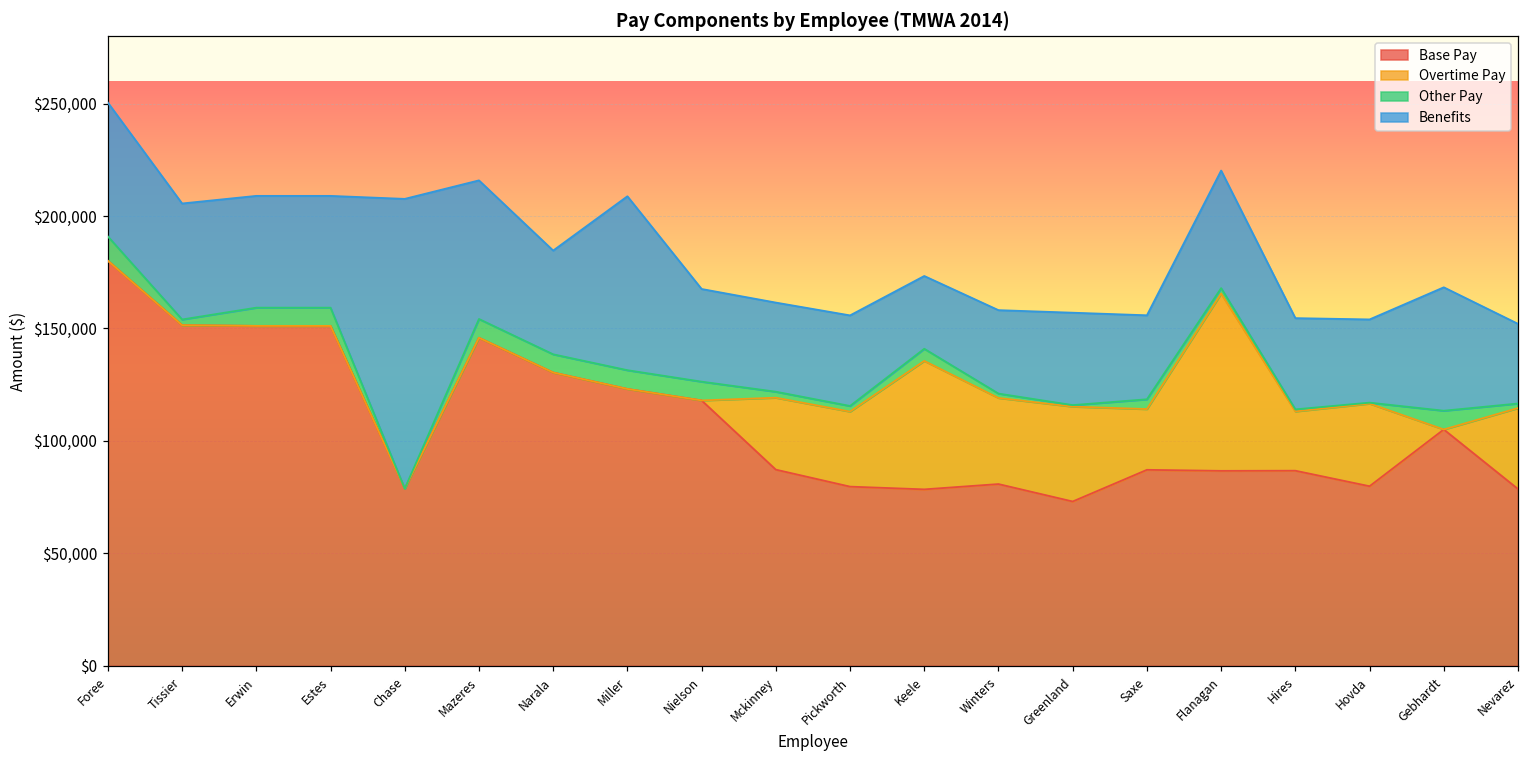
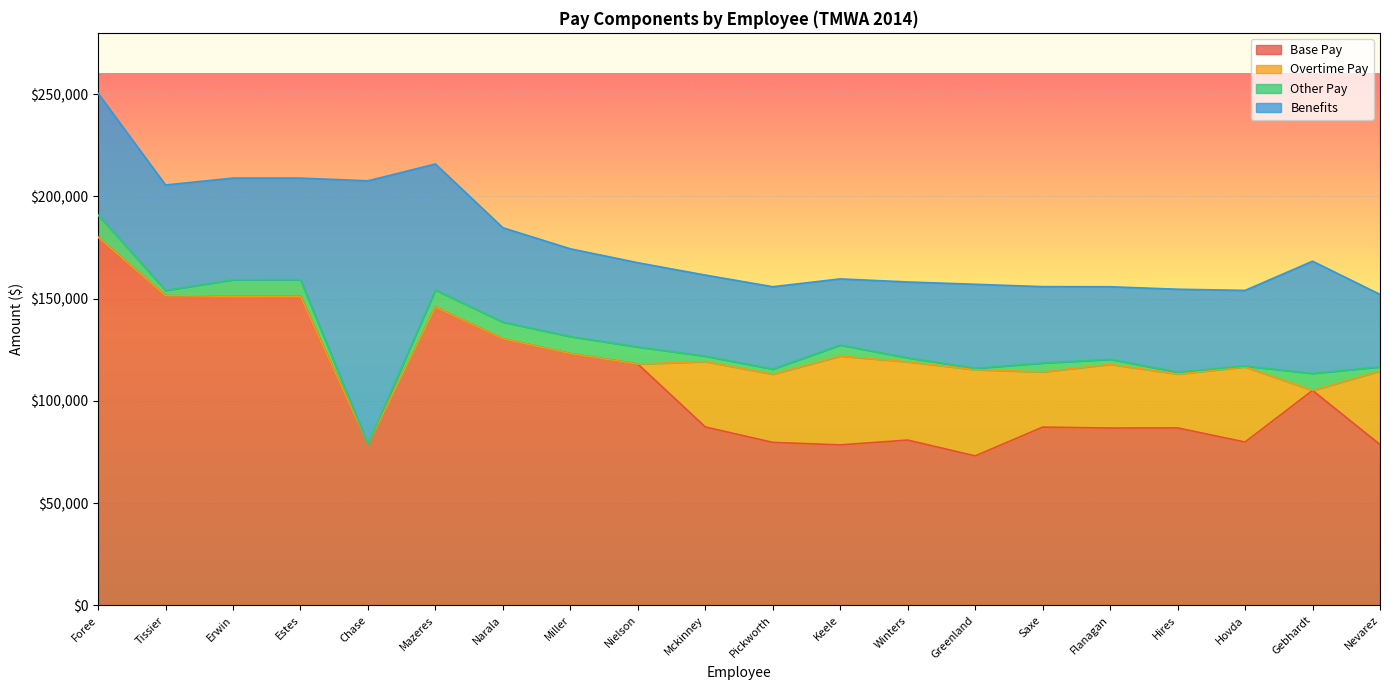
Benefits, Miller: $77,000 -> $43,000
Overtime Pay, Keele: $57,000 -> $43,000
Overtime Pay, Flanagan: $79,000 -> $31,000
Benefits, Flanagan: $52,000 -> $36,000
